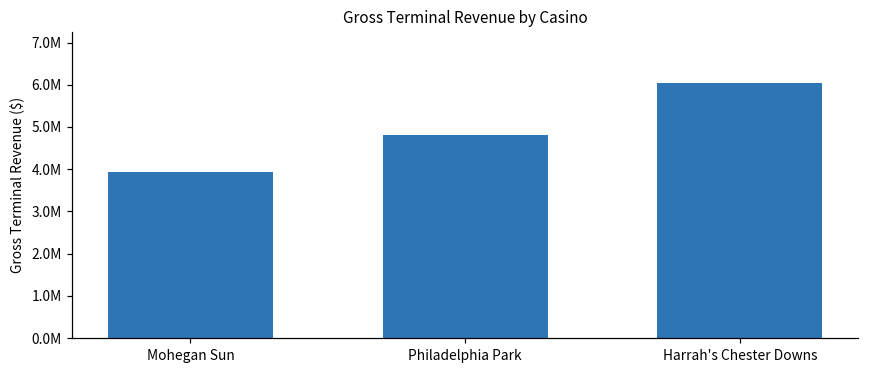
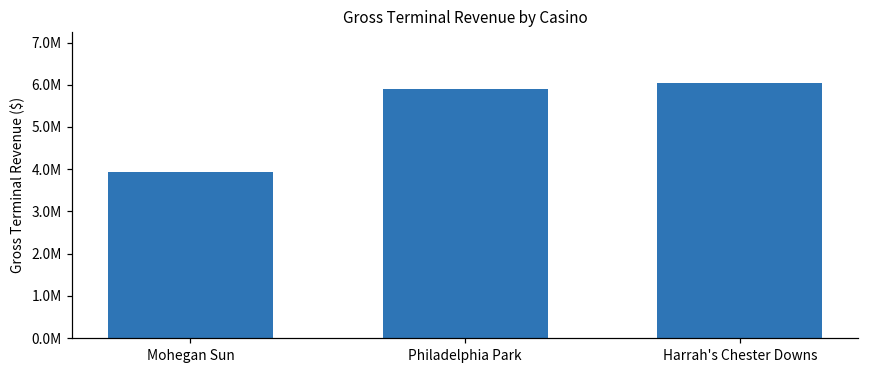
Philadelphia Park: 4800000 -> 5900000
